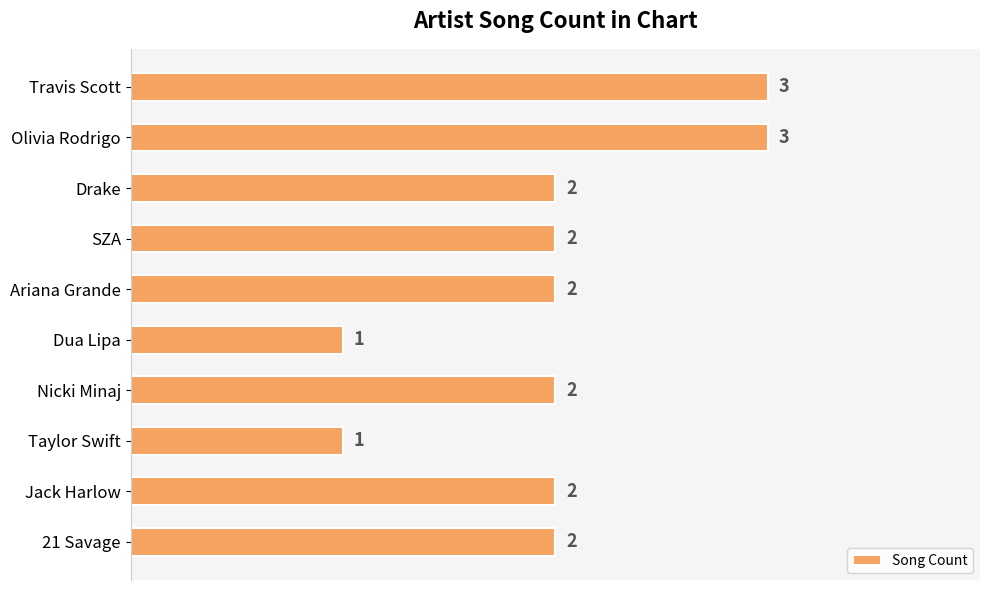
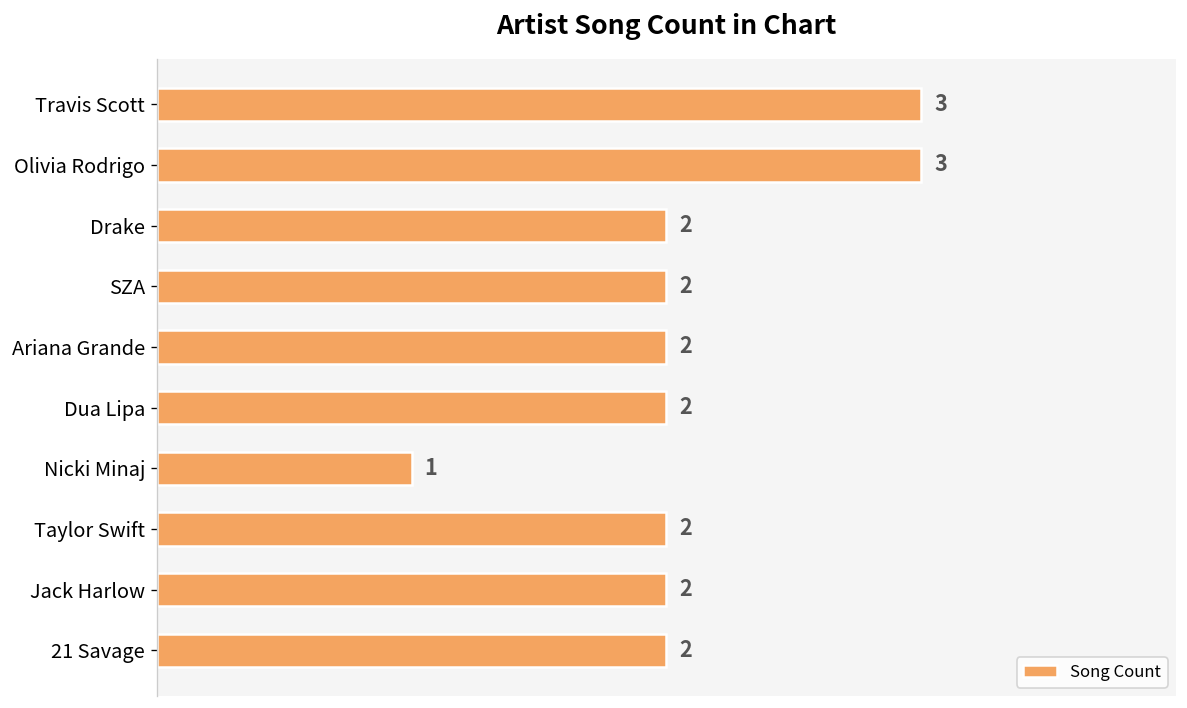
Dua Lipa: 1 -> 2
Nicki Minaj: 2 -> 1
Taylor Swift: 1 -> 2
